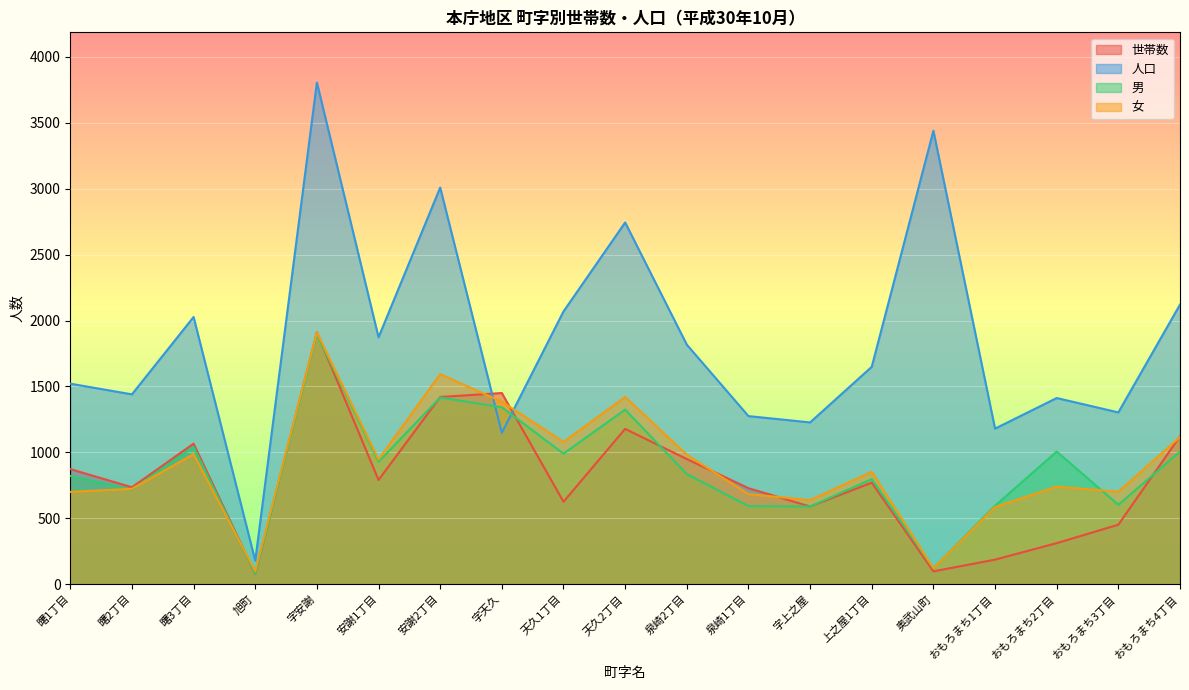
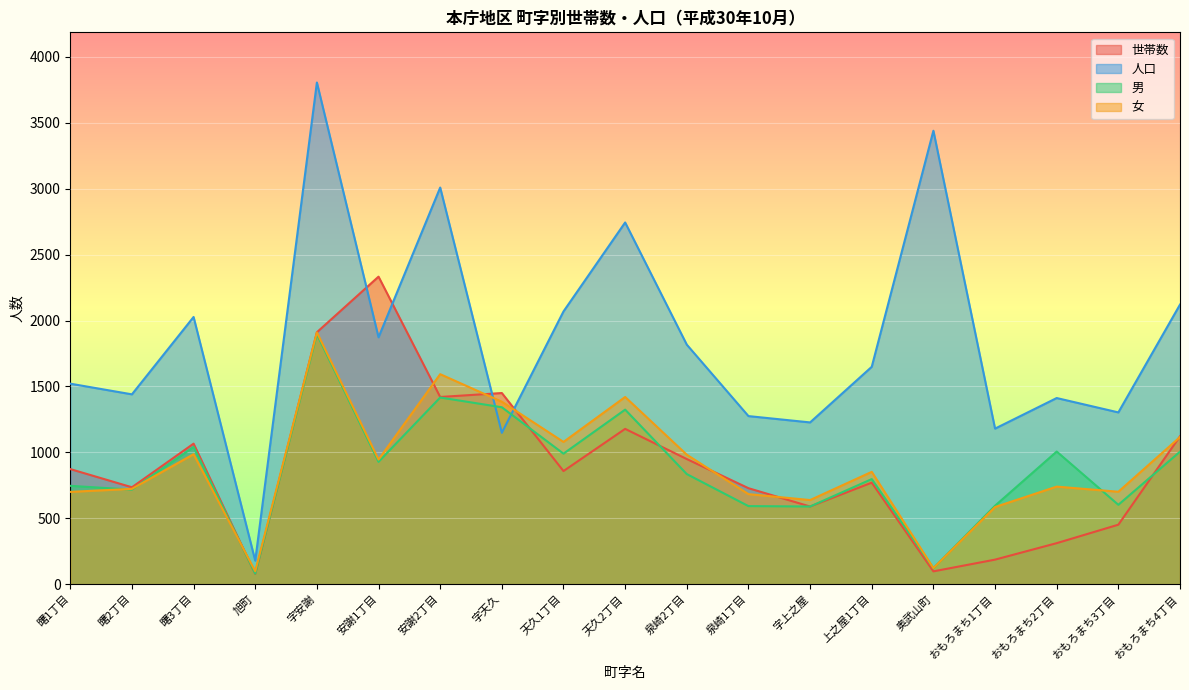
男, 曙1丁目: 820 -> 750
世帯数, 安謝1丁目: 790 -> 2330
世帯数, 天久1丁目: 630 -> 860
